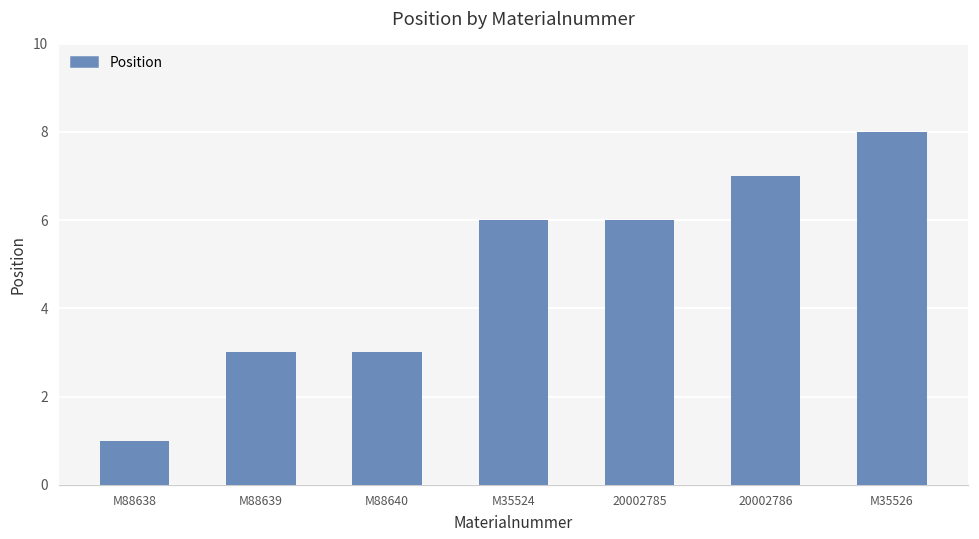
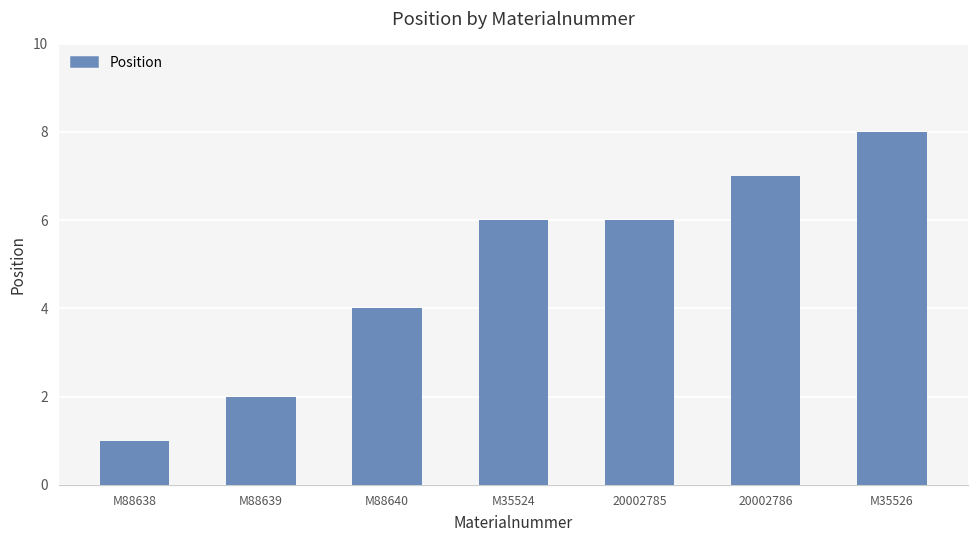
M88639: 3 -> 2
M88640: 3 -> 4
